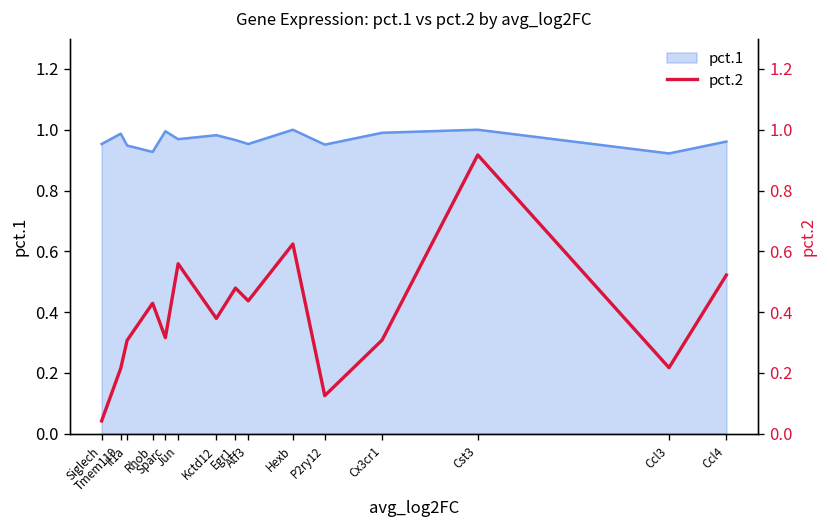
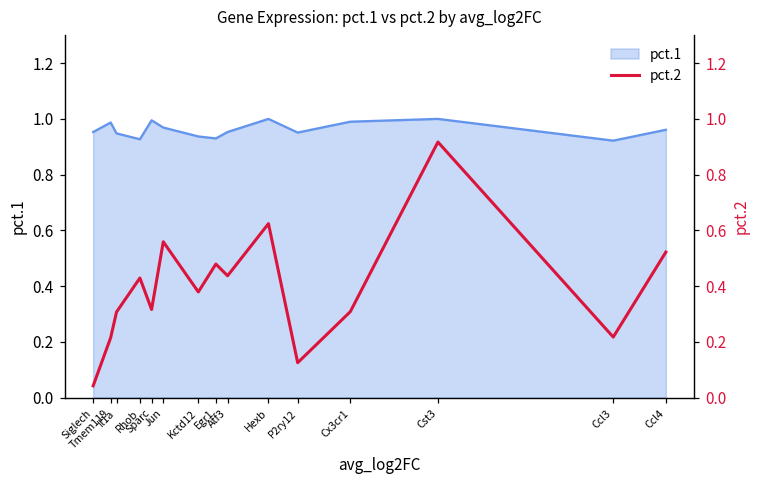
pct.1, Kctd12: 0.98 -> 0.94
pct.1, Egr1: 0.97 -> 0.93
